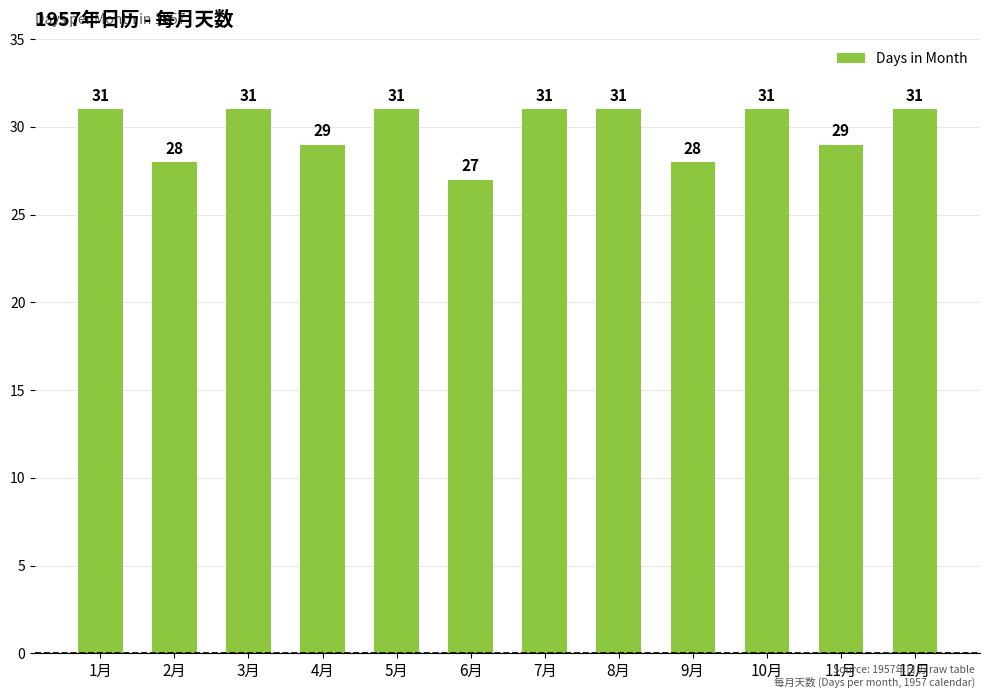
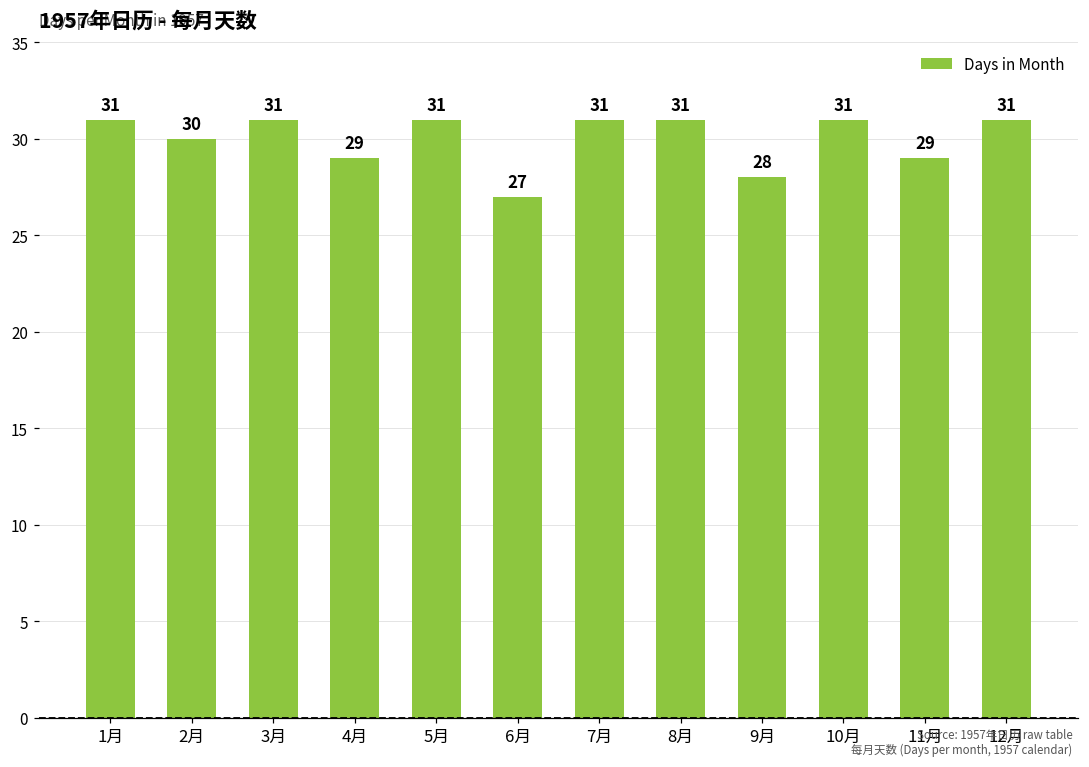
2月: 28 -> 30
